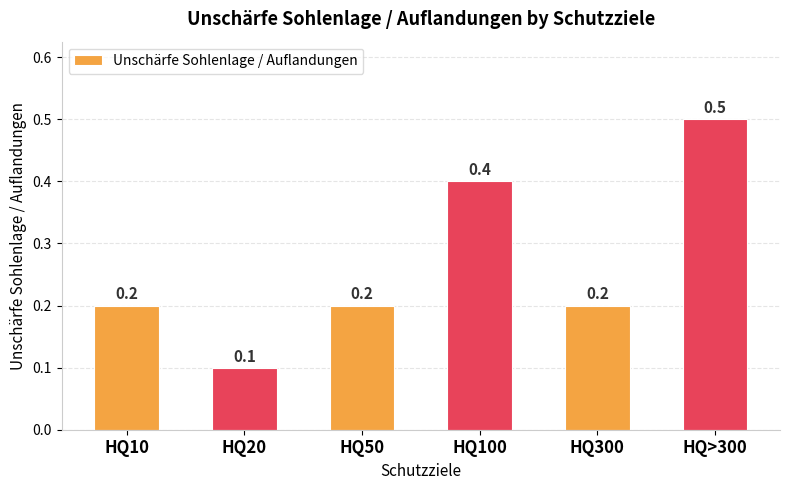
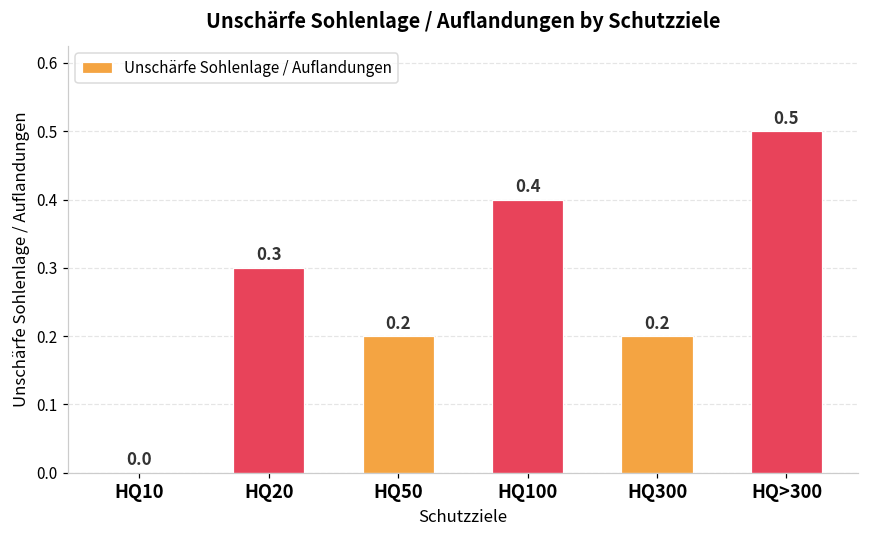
HQ10: 0.2 -> 0.0
HQ20: 0.1 -> 0.3
